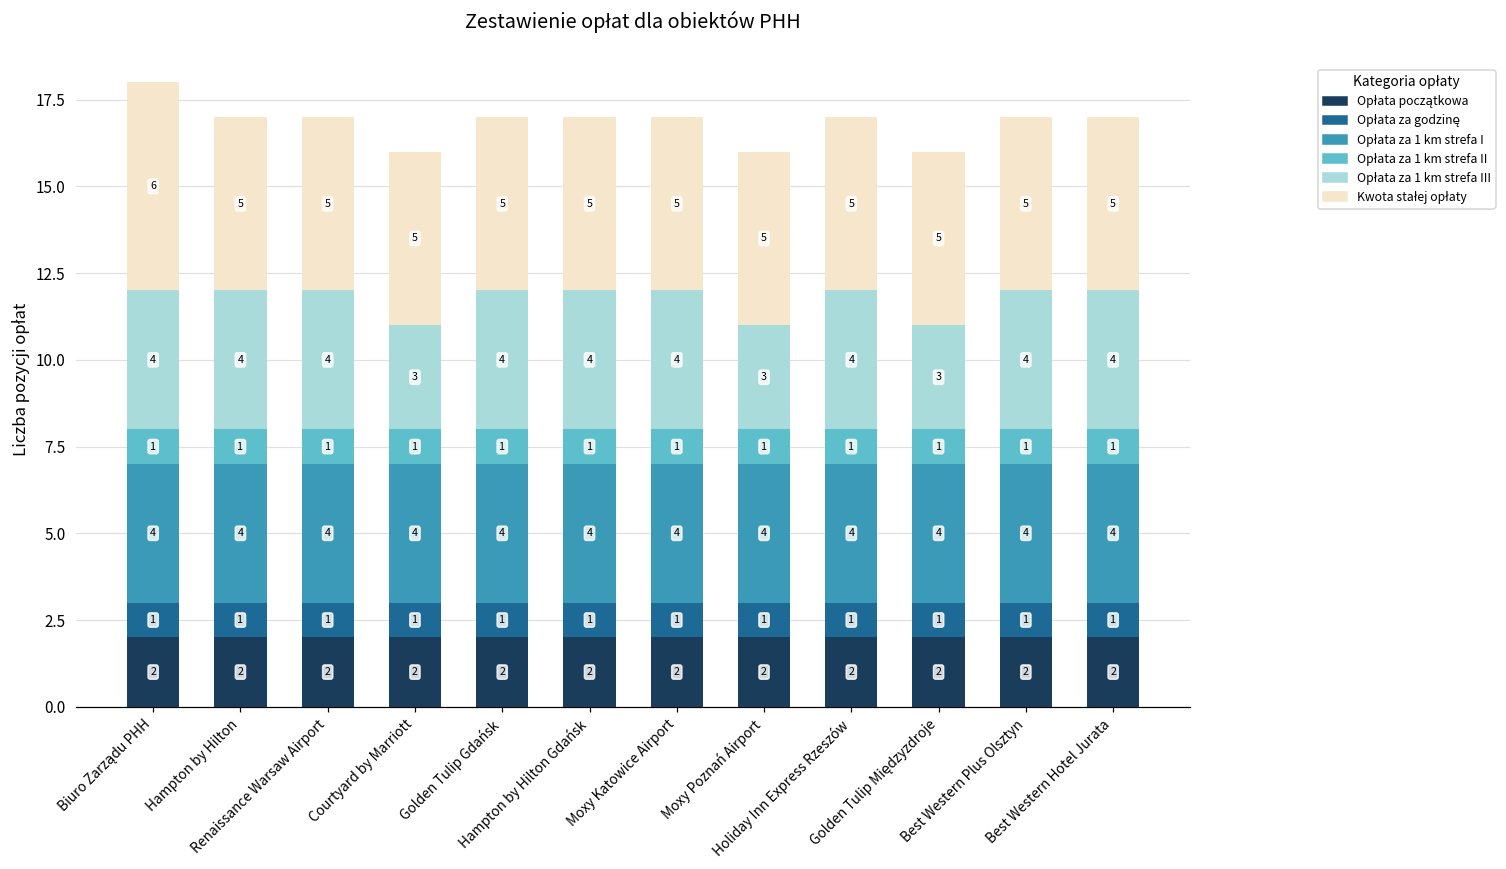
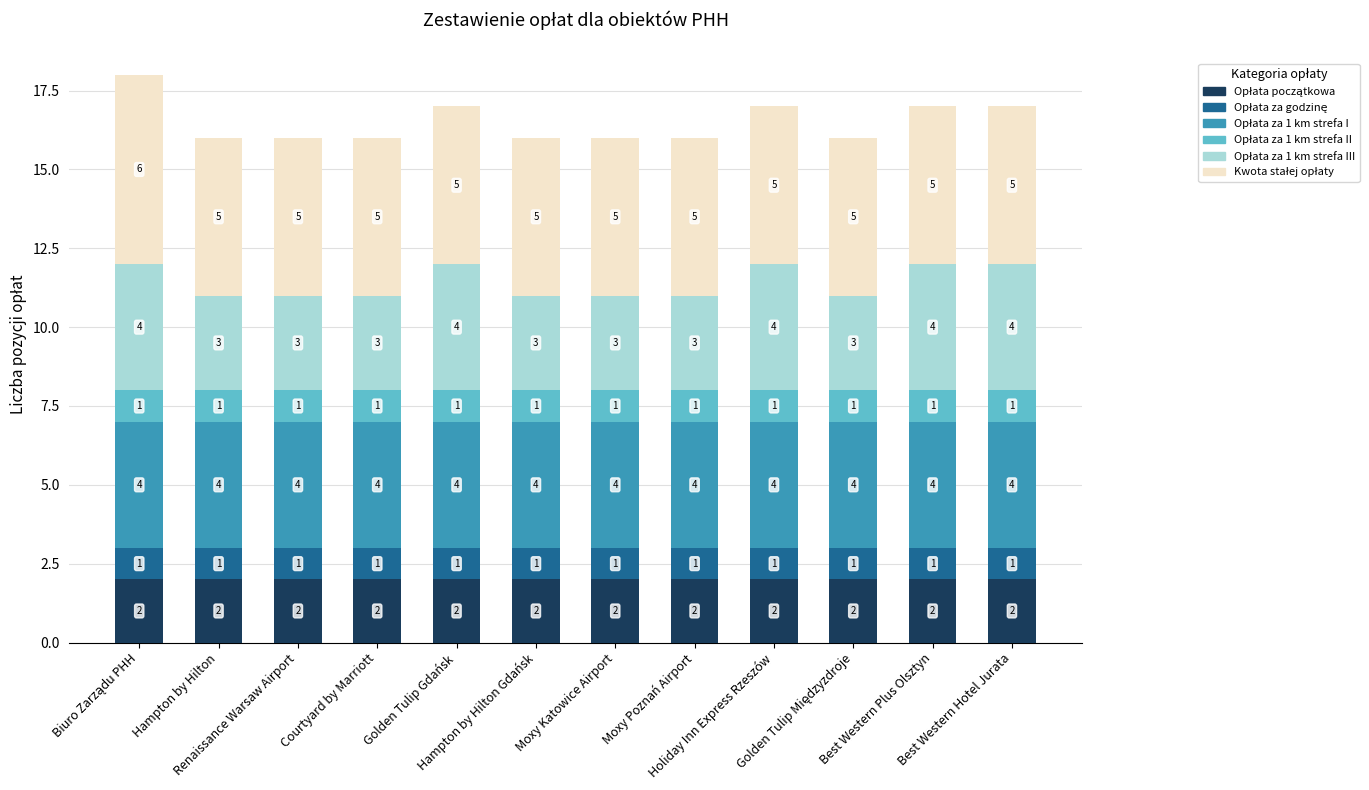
Opłata za 1 km strefa III, Hampton by Hilton: 4 -> 3
Opłata za 1 km strefa III, Renaissance Warsaw Airport: 4 -> 3
Opłata za 1 km strefa III, Hampton by Hilton Gdańsk: 4 -> 3
Opłata za 1 km strefa III, Moxy Katowice Airport: 4 -> 3
